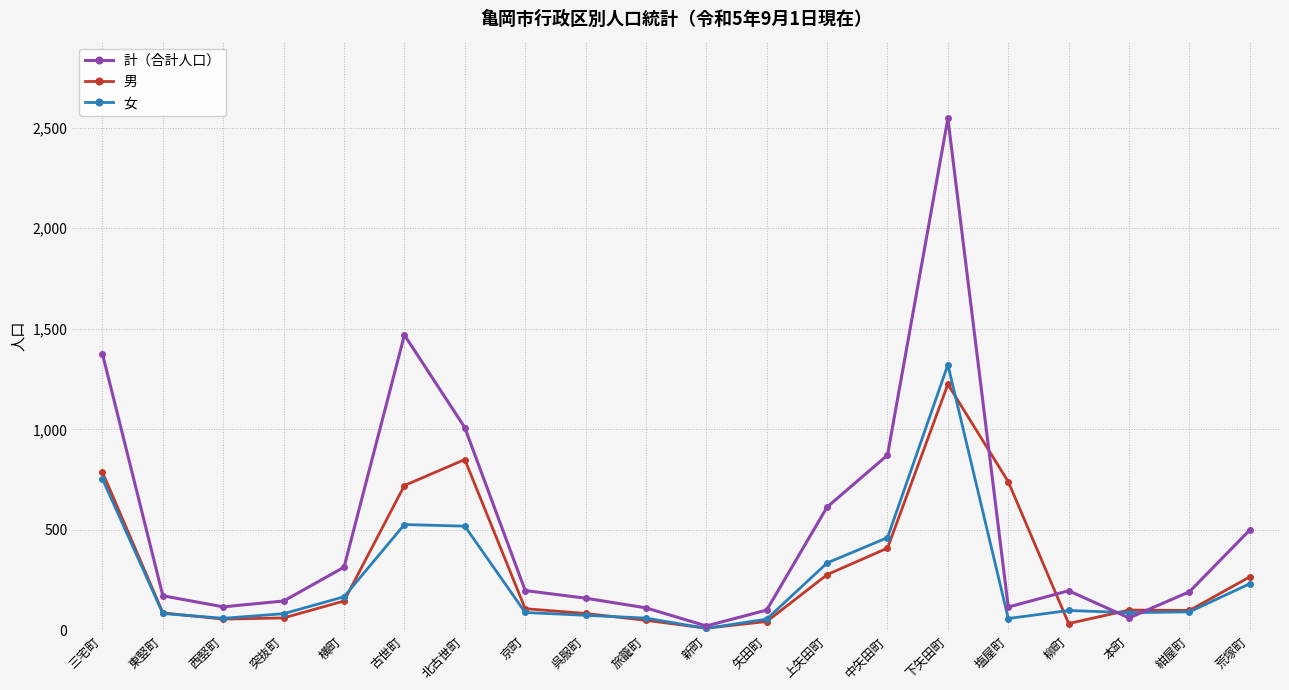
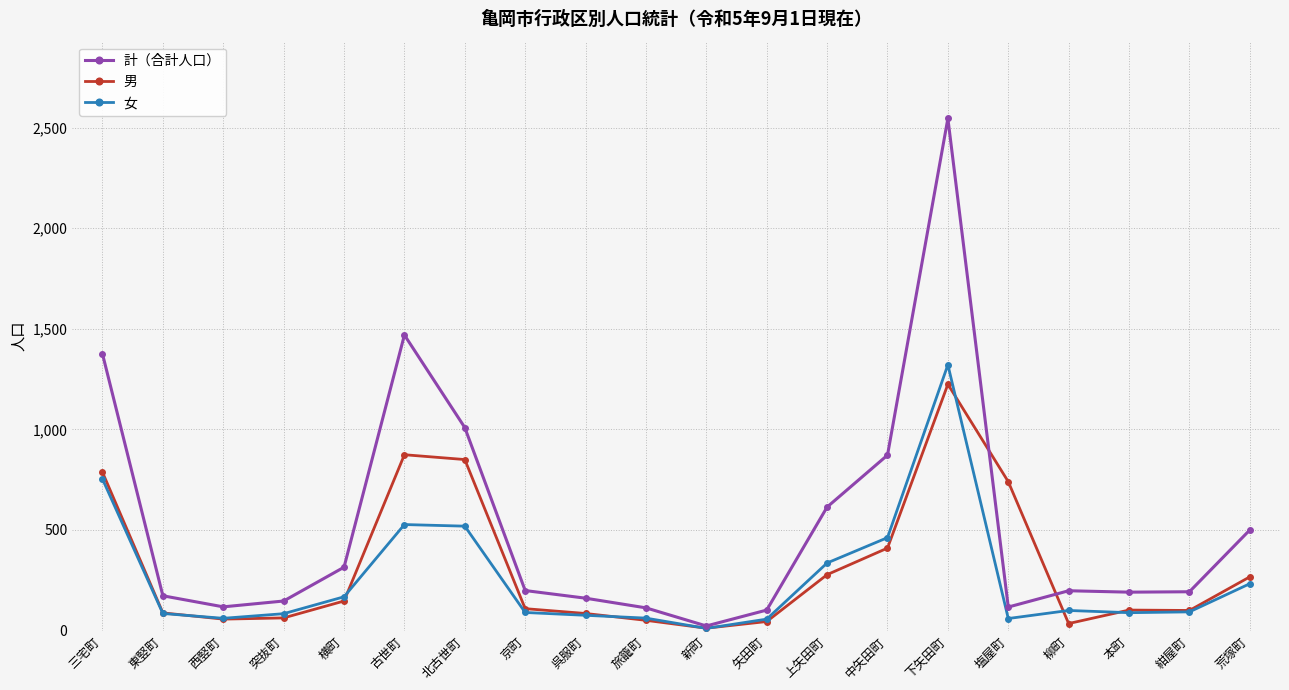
男, 古世町: 720 -> 870
計（合計人口）, 本町: 60 -> 190
